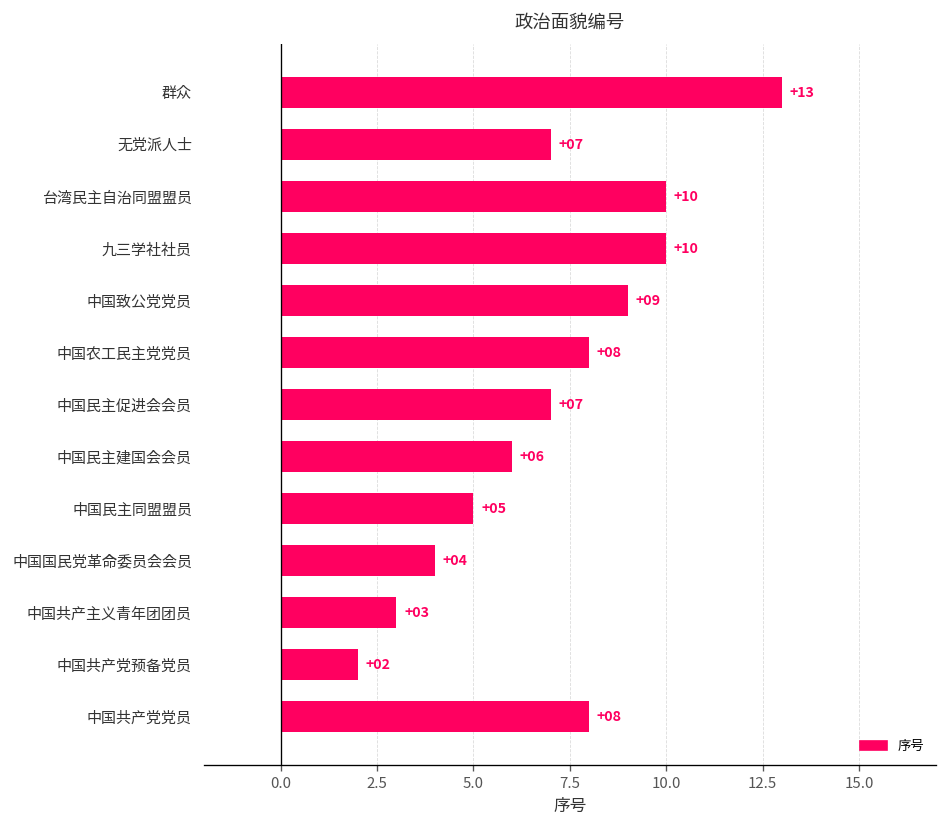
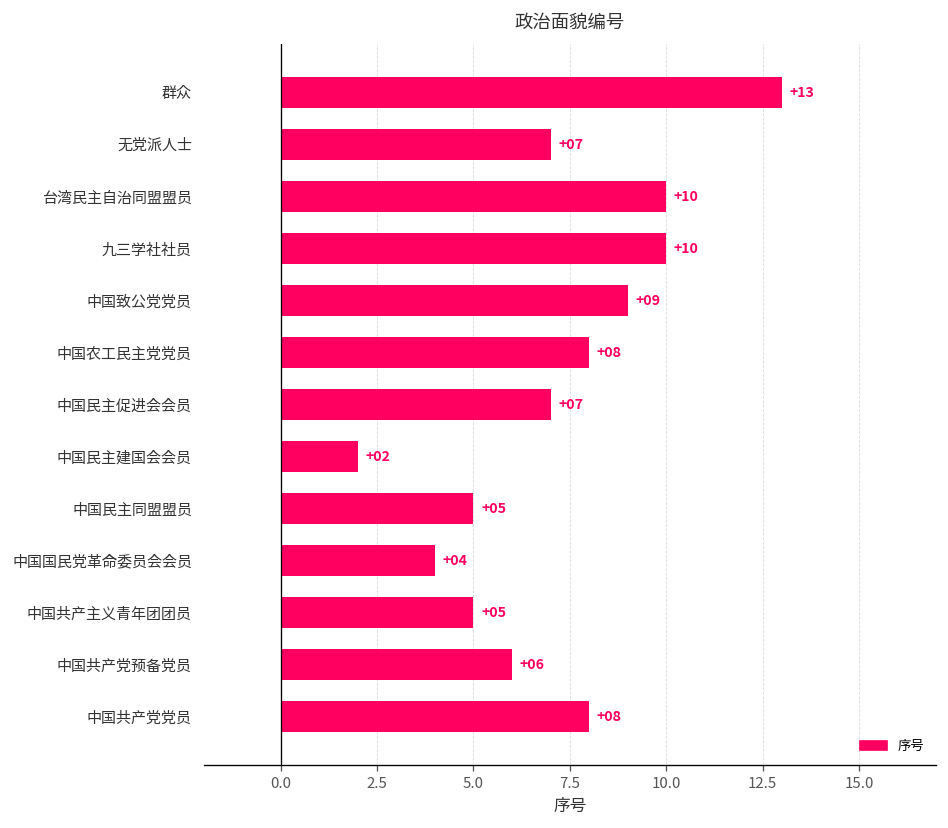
中国民主建国会会员: +06 -> +02
中国共产主义青年团团员: +03 -> +05
中国共产党预备党员: +02 -> +06
